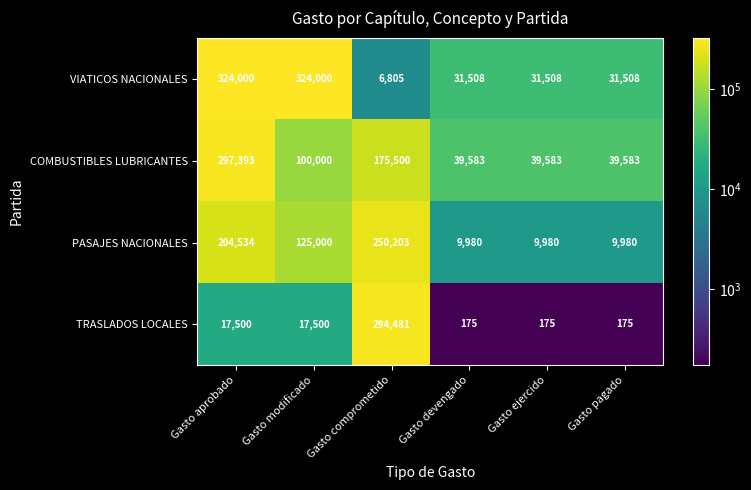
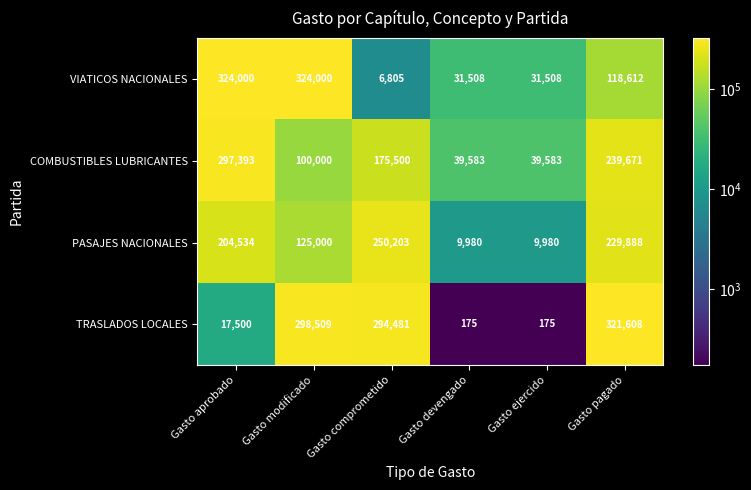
VIATICOS NACIONALES, Gasto pagado: 31,508 -> 118,612
COMBUSTIBLES LUBRICANTES, Gasto pagado: 39,583 -> 239,671
PASAJES NACIONALES, Gasto pagado: 9,980 -> 229,888
TRASLADOS LOCALES, Gasto modificado: 17,500 -> 298,509
TRASLADOS LOCALES, Gasto pagado: 175 -> 321,608
